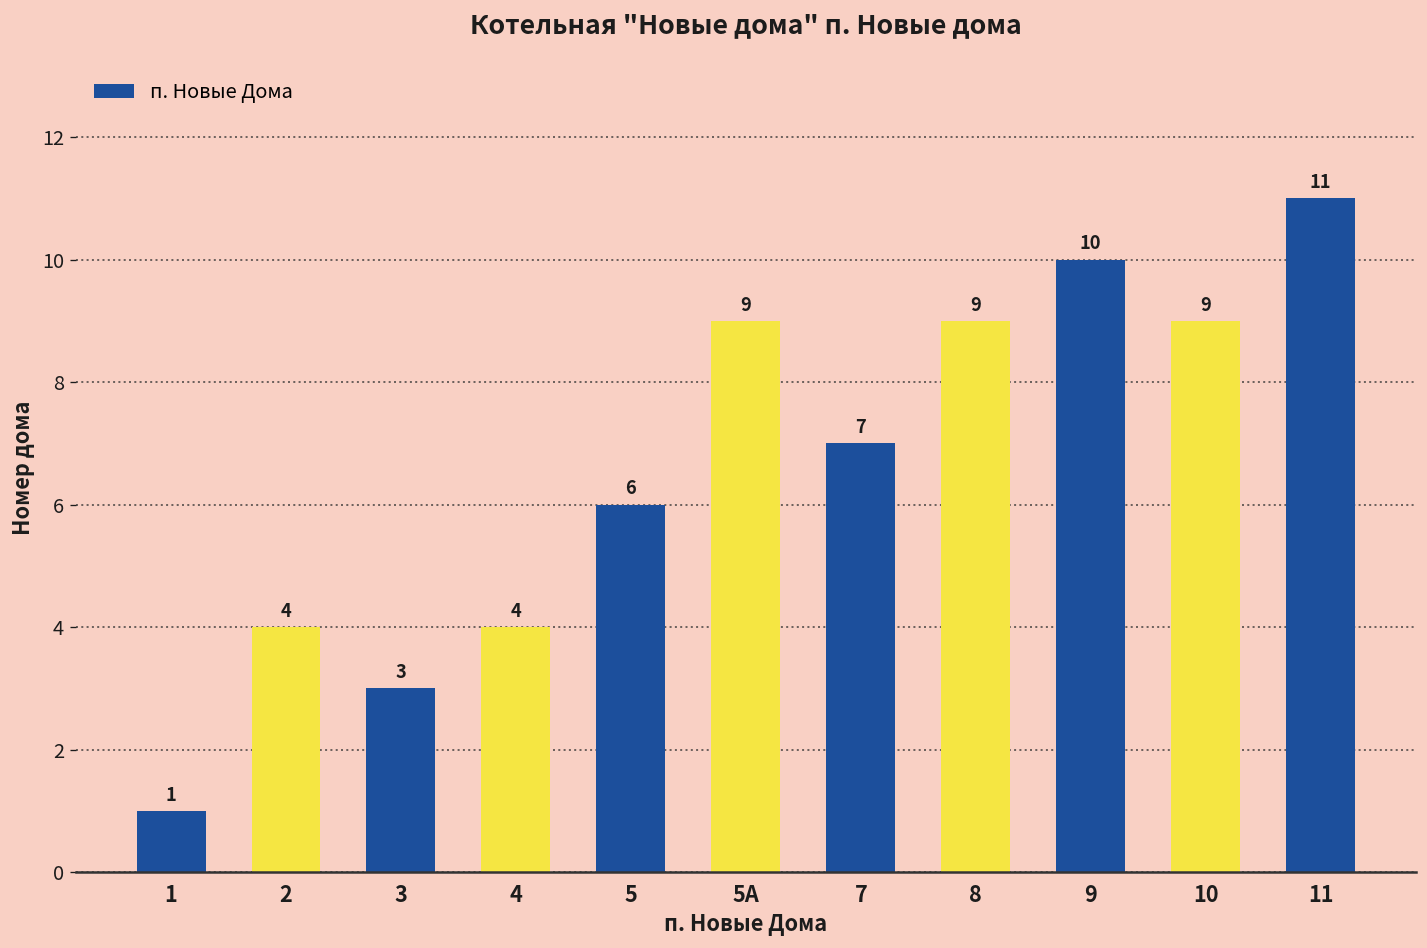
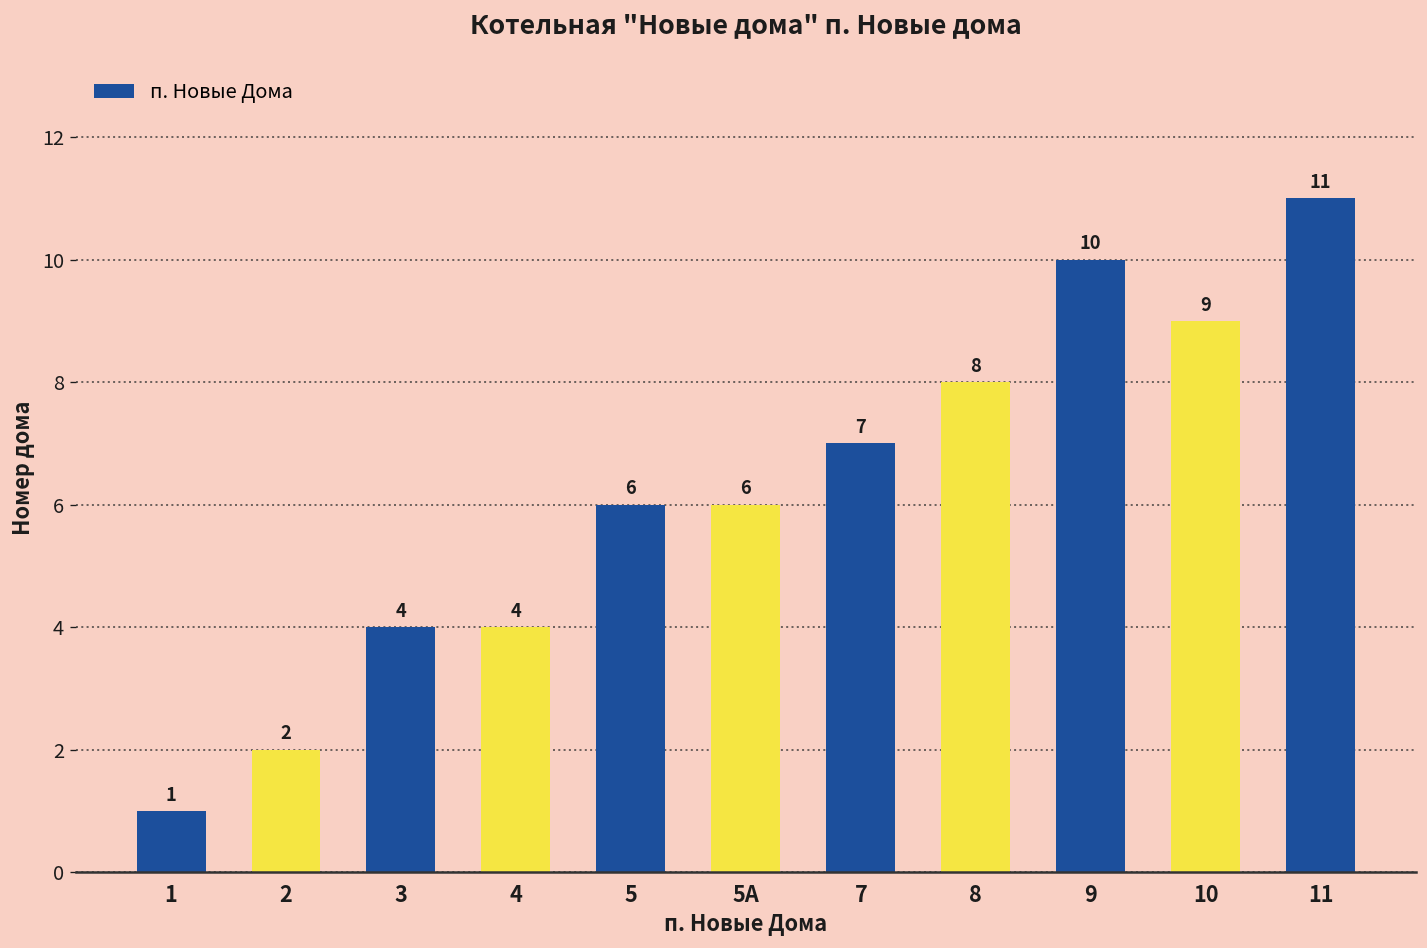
2: 4 -> 2
3: 3 -> 4
5А: 9 -> 6
8: 9 -> 8
